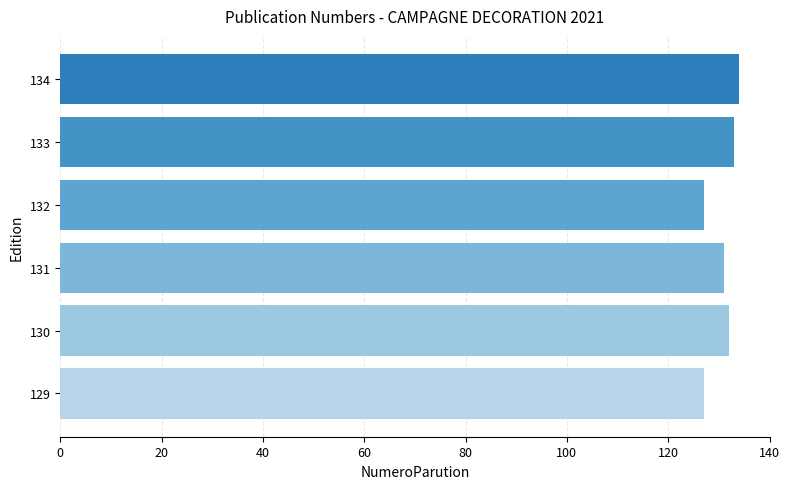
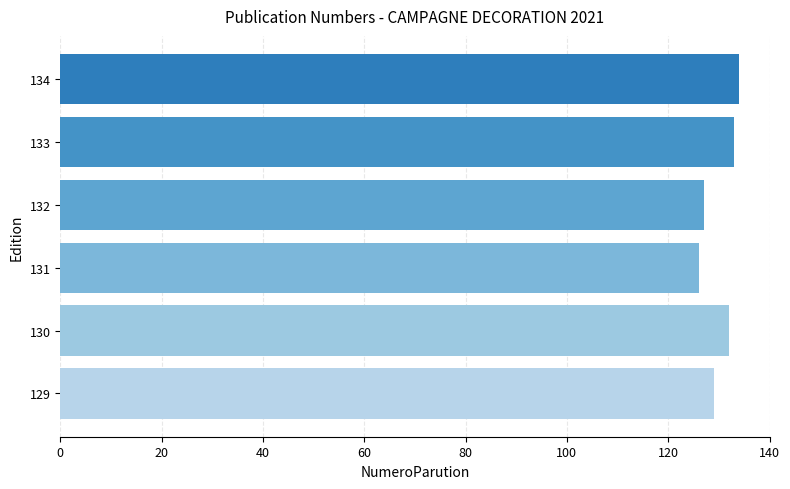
131: 131 -> 126
129: 127 -> 129
